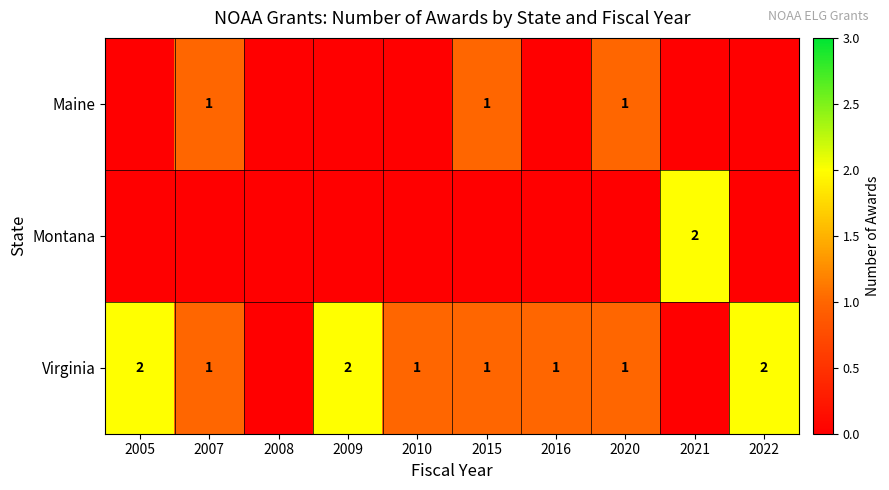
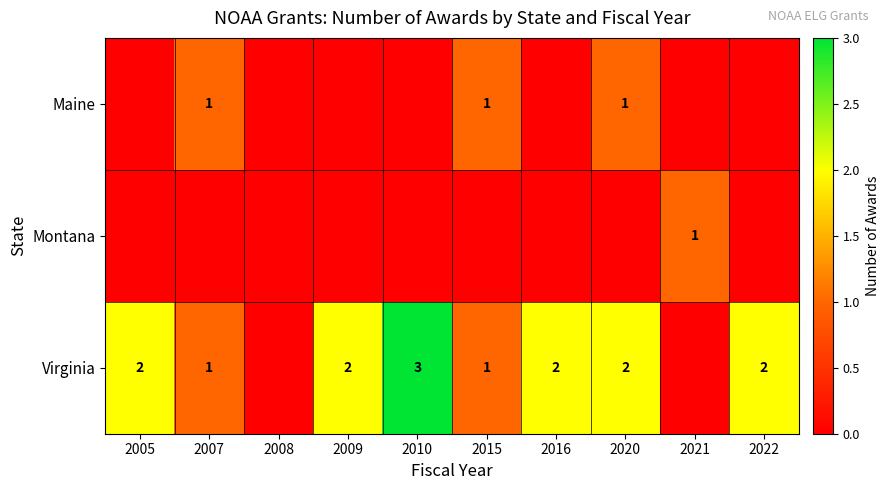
Montana, 2021: 2 -> 1
Virginia, 2010: 1 -> 3
Virginia, 2016: 1 -> 2
Virginia, 2020: 1 -> 2
